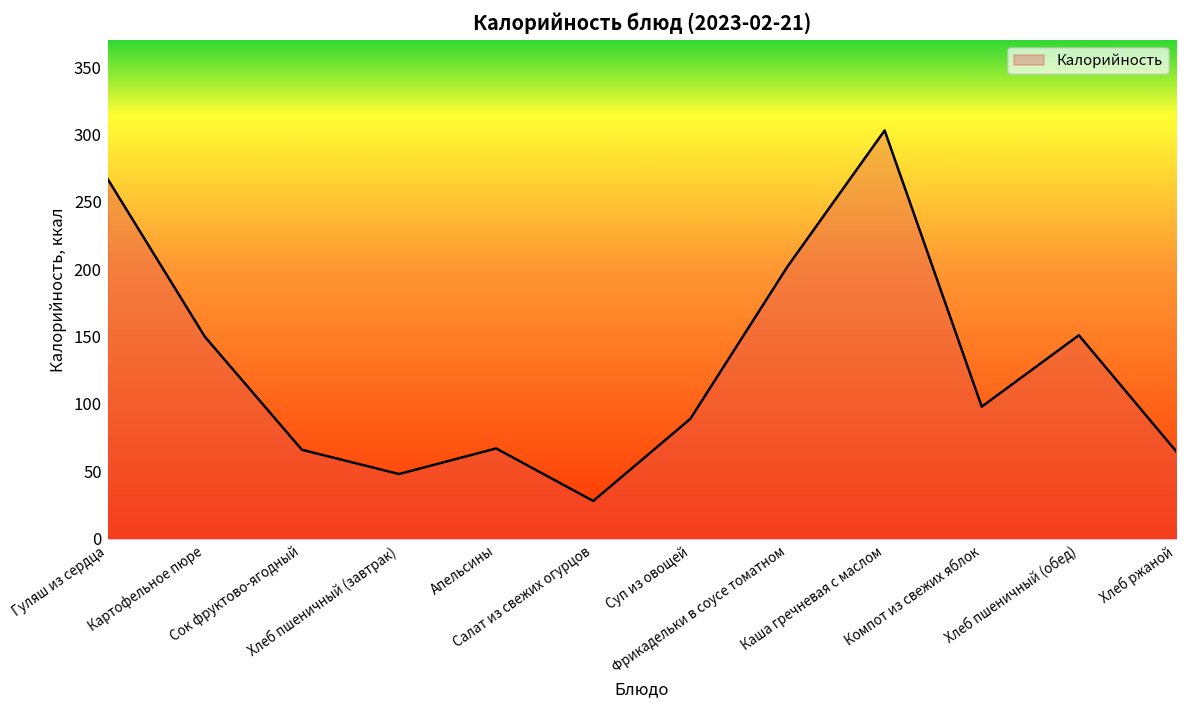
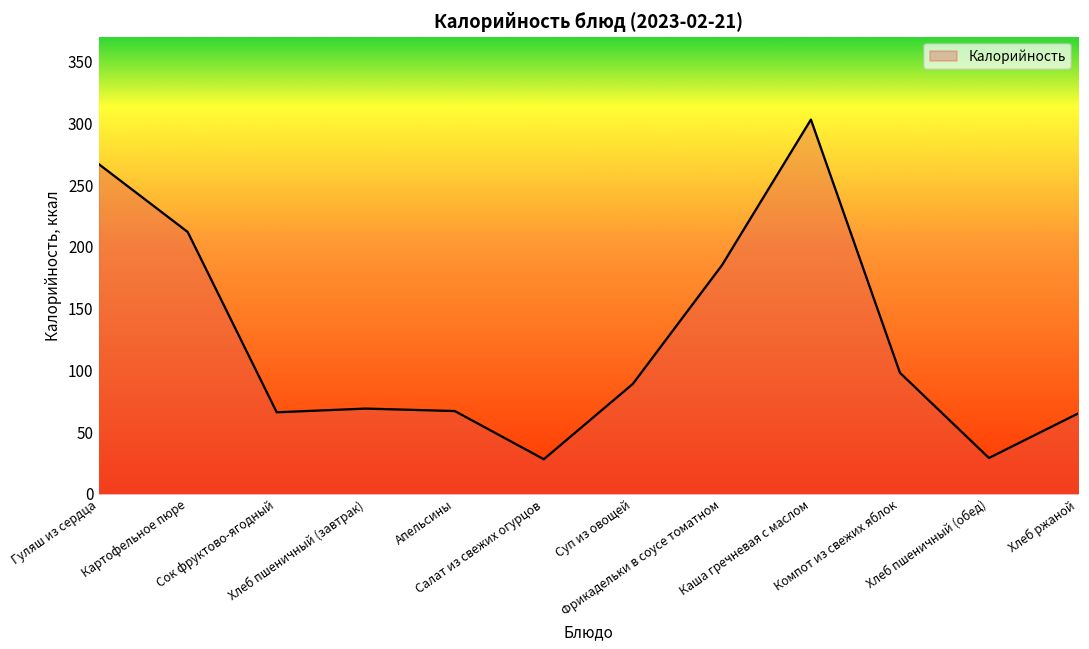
Картофельное пюре: 150 -> 212
Хлеб пшеничный (завтрак): 48 -> 69
Фрикадельки в соусе томатном: 202 -> 185
Хлеб пшеничный (обед): 151 -> 29
